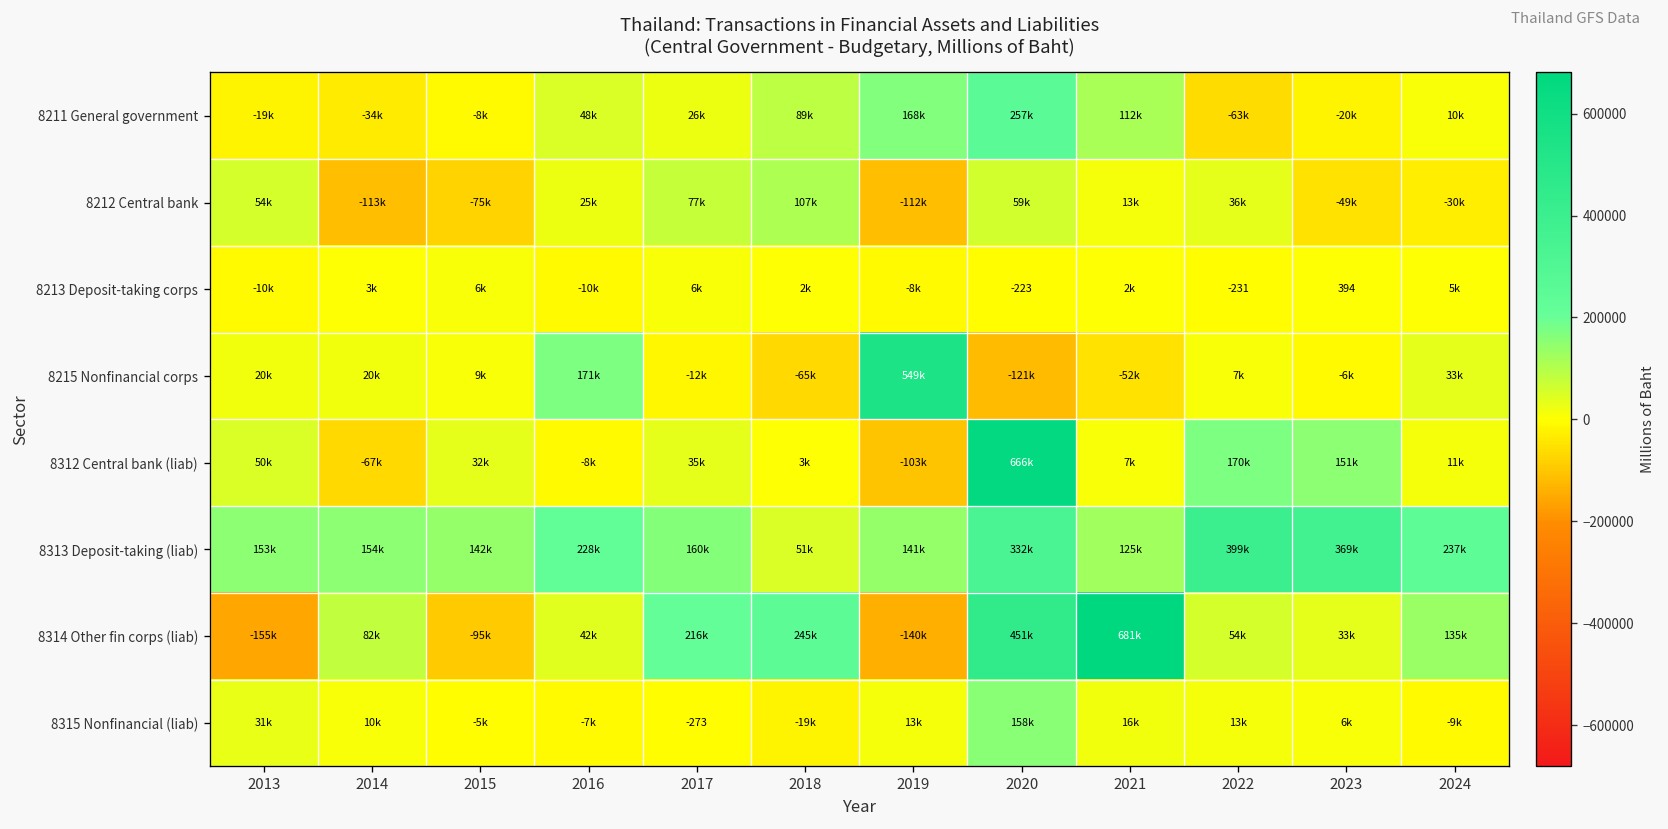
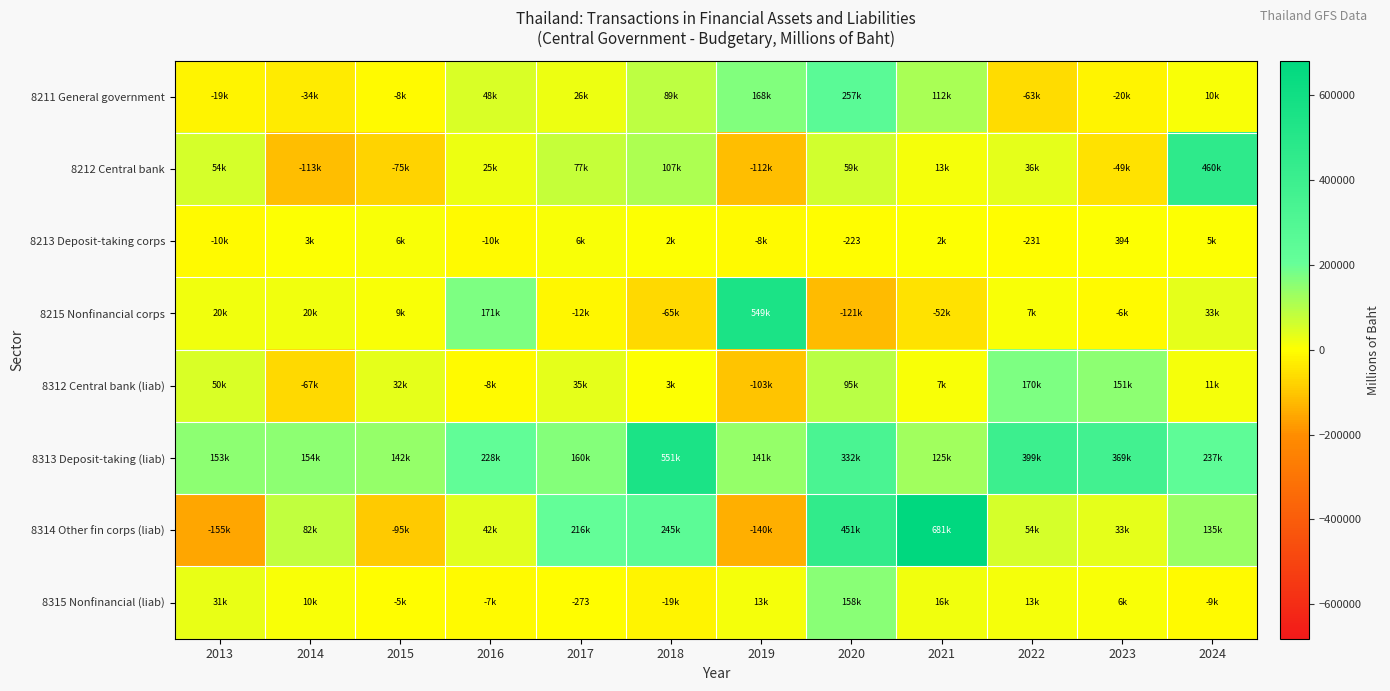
8212 Central bank, 2024: -30k -> 460k
8312 Central bank (liab), 2020: 666k -> 95k
8313 Deposit-taking (liab), 2018: 51k -> 551k
